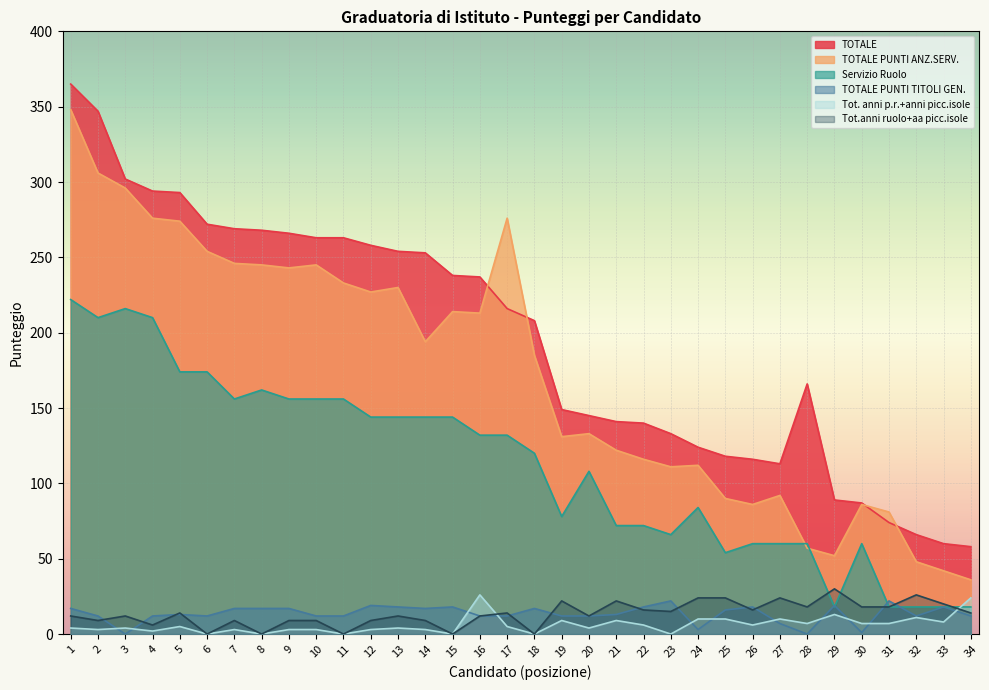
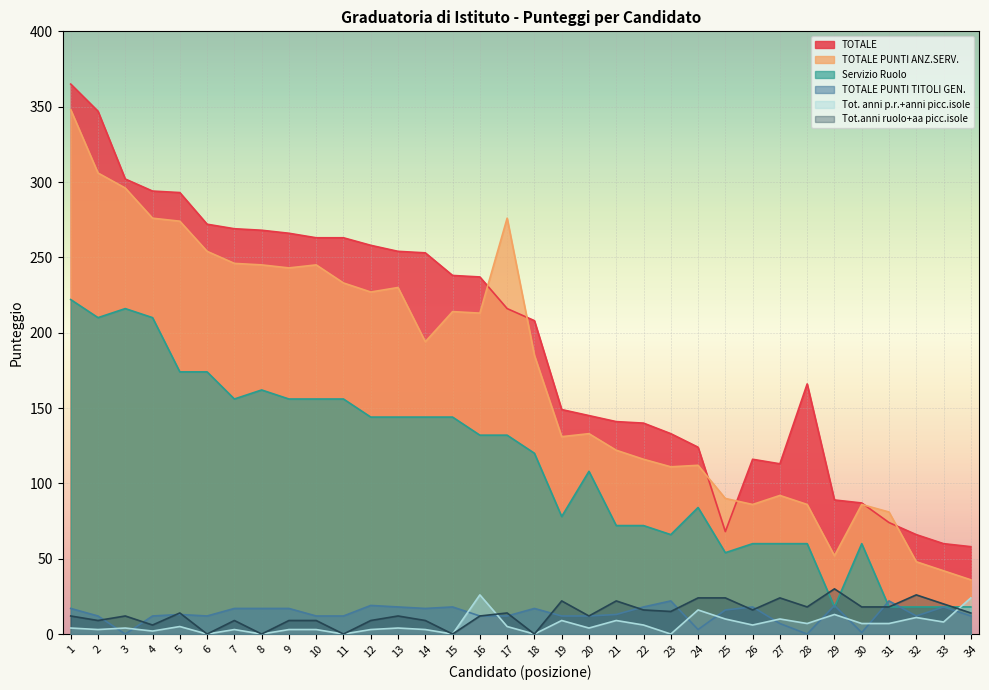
Tot. anni p.r.+anni picc.isole, 24: 10 -> 16
TOTALE, 25: 118 -> 68
TOTALE PUNTI ANZ.SERV., 28: 57 -> 86
